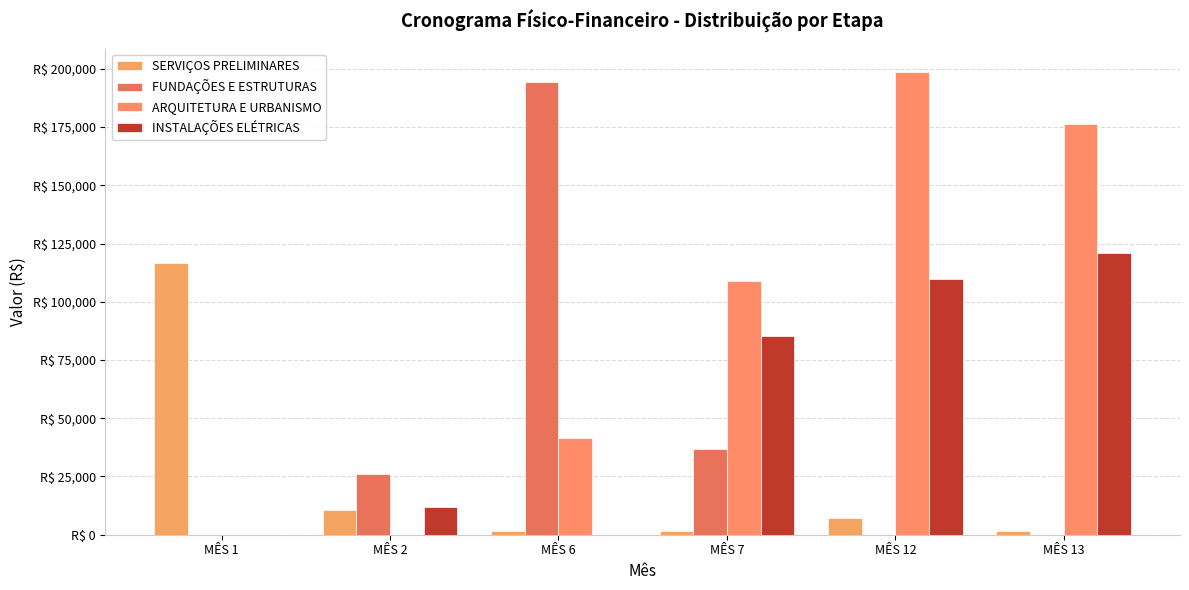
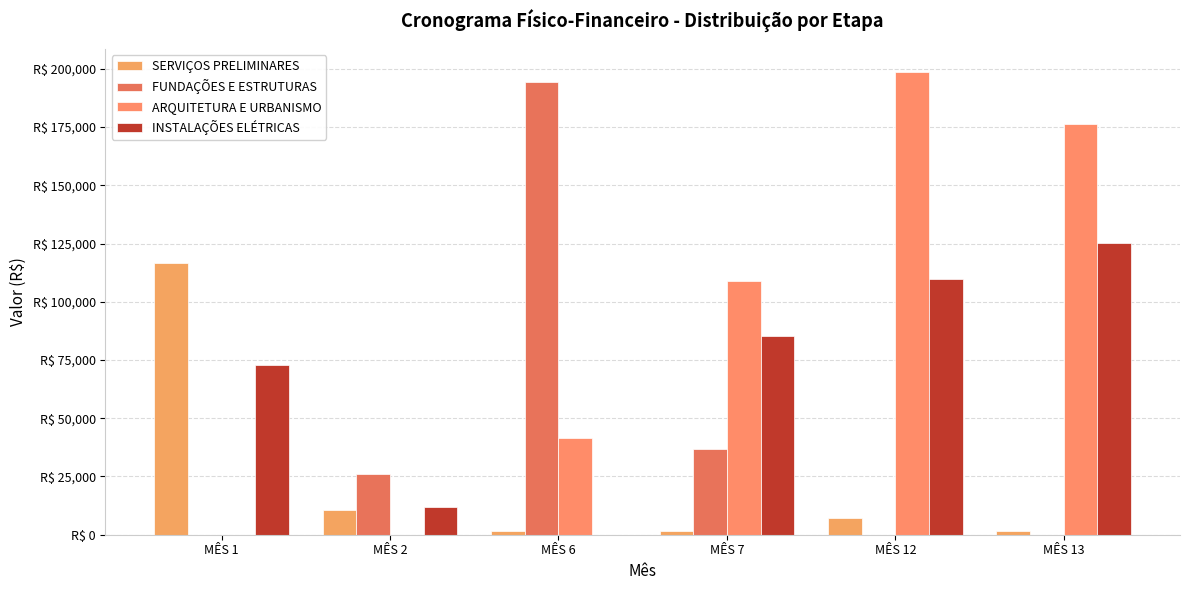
INSTALAÇÕES ELÉTRICAS, MÊS 1: R$ 0 -> R$ 73,000
INSTALAÇÕES ELÉTRICAS, MÊS 13: R$ 121,000 -> R$ 125,000
